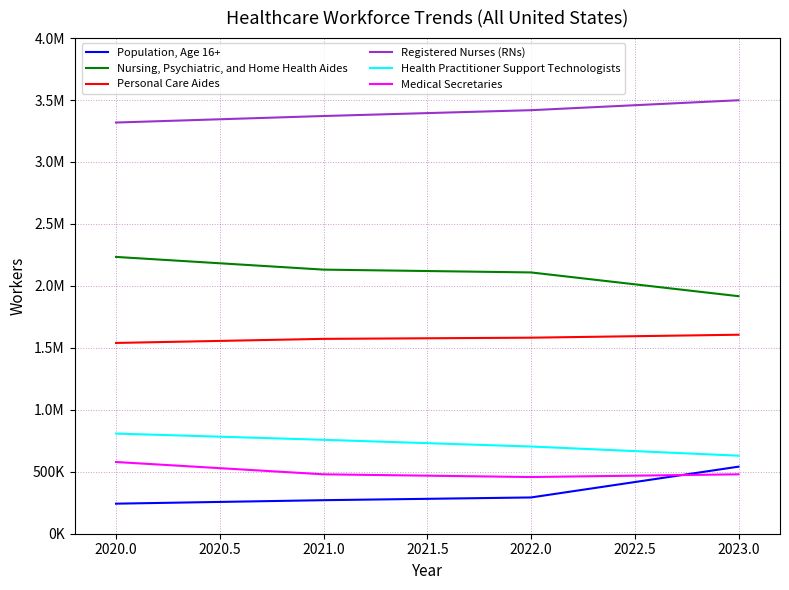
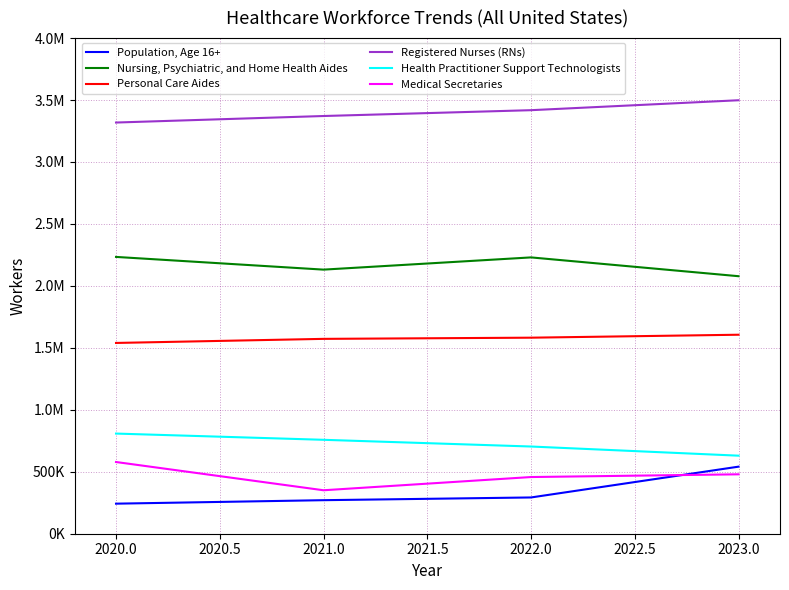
Medical Secretaries, 2021.0: 480000 -> 350000
Nursing, Psychiatric, and Home Health Aides, 2022.0: 2110000 -> 2230000
Nursing, Psychiatric, and Home Health Aides, 2023.0: 1920000 -> 2080000
